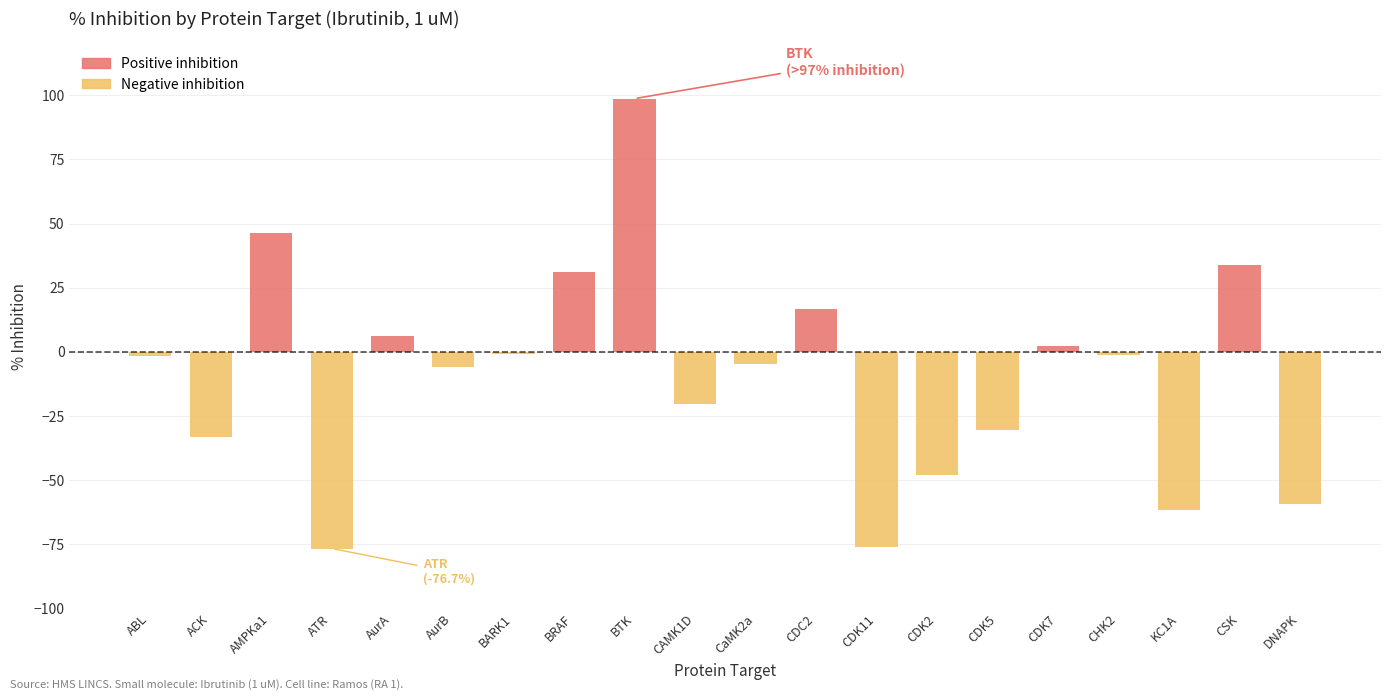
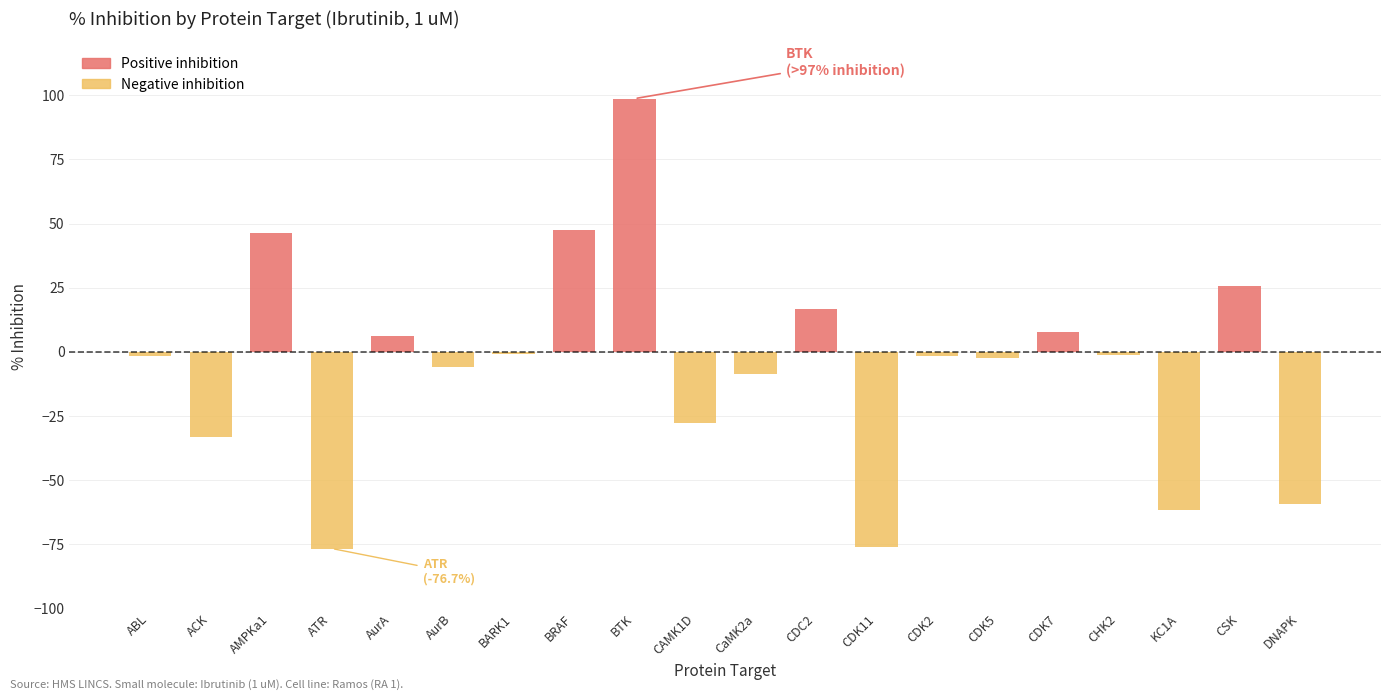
Positive inhibition, BRAF: 31 -> 48
Negative inhibition, CAMK1D: -20 -> -28
Negative inhibition, CaMK2a: -5 -> -9
Negative inhibition, CDK2: -48 -> -2
Negative inhibition, CDK5: -30 -> -3
Positive inhibition, CDK7: 2 -> 8
Positive inhibition, CSK: 34 -> 26
